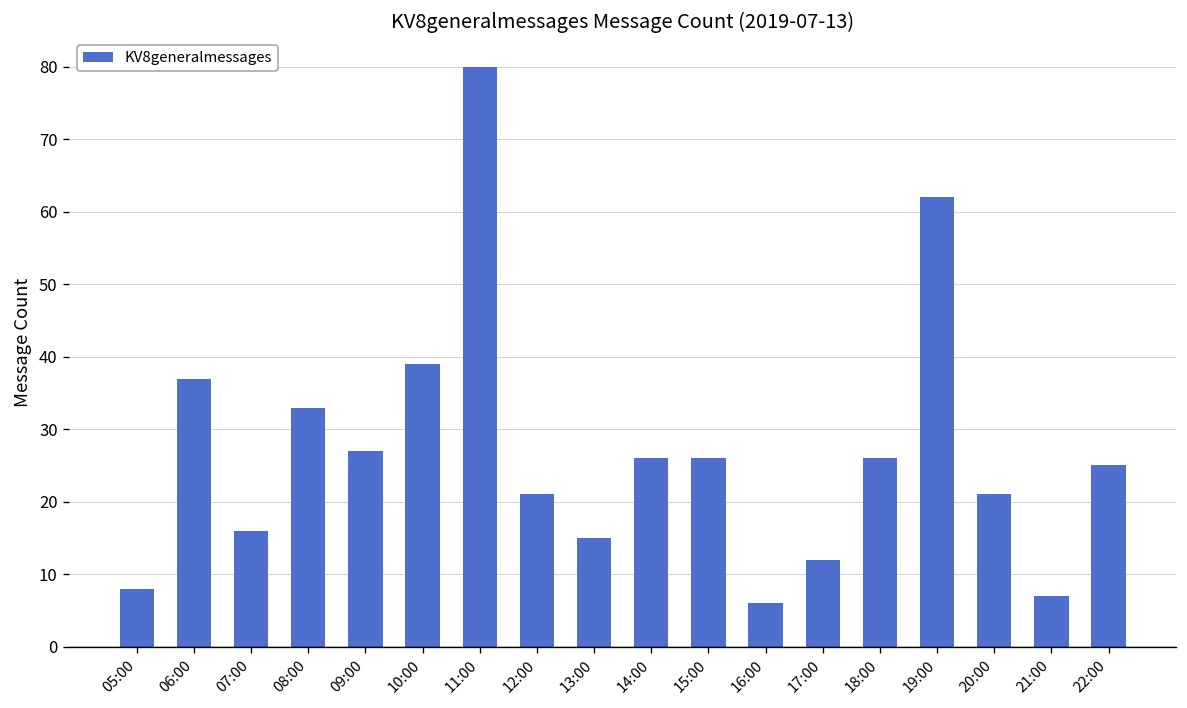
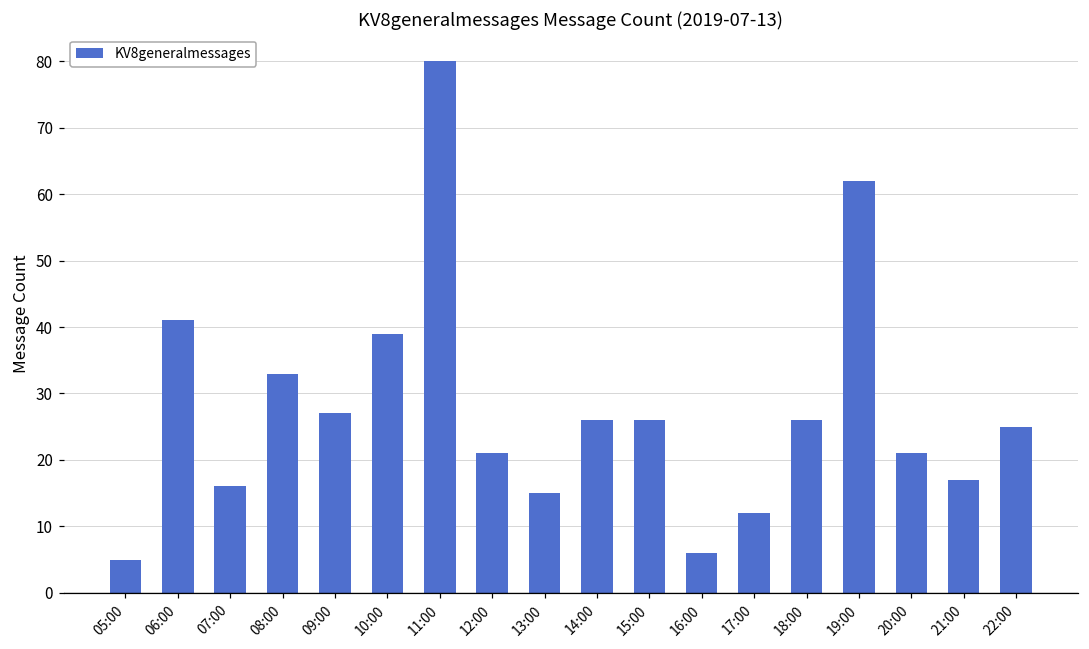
05:00: 8 -> 5
06:00: 37 -> 41
21:00: 7 -> 17
